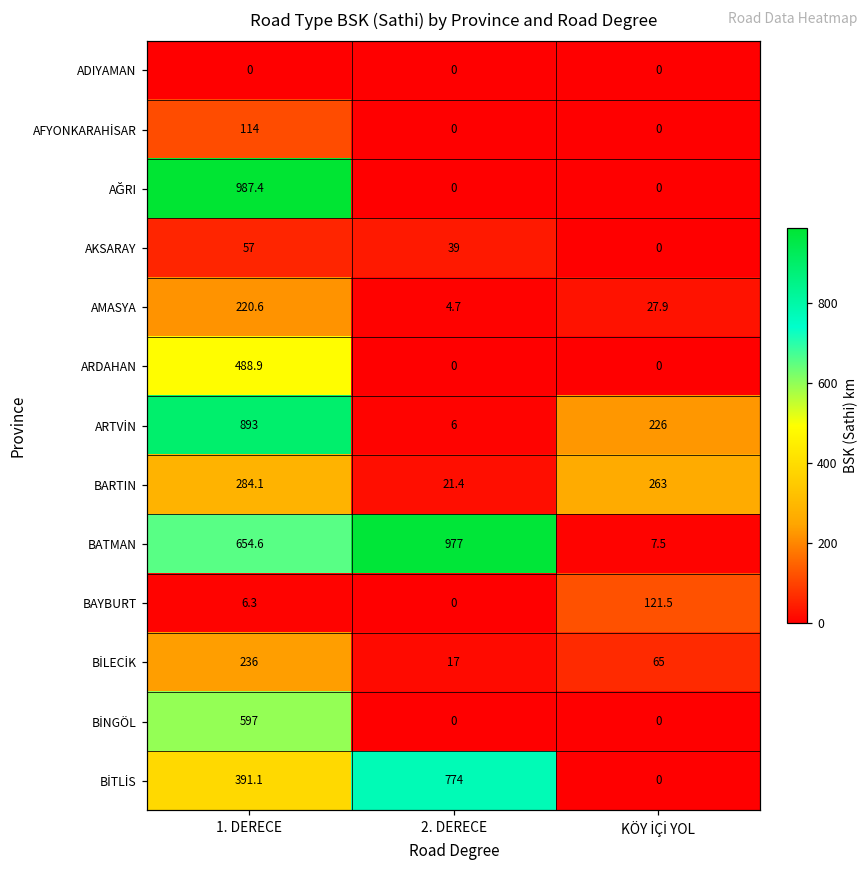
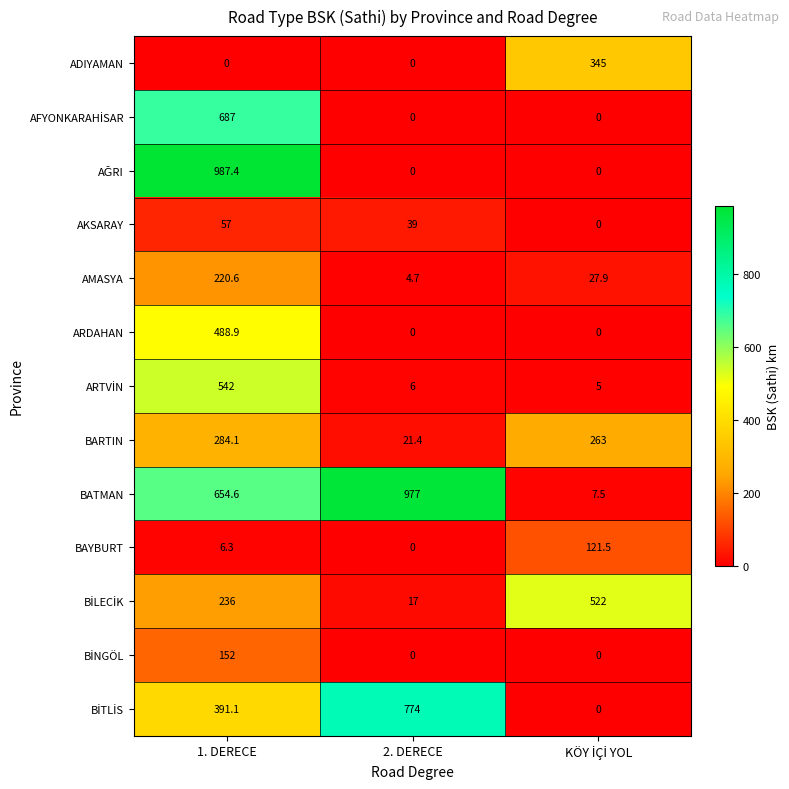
ADIYAMAN, KÖY İÇİ YOL: 0 -> 345
AFYONKARAHİSAR, 1. DERECE: 114 -> 687
ARTVİN, 1. DERECE: 893 -> 542
ARTVİN, KÖY İÇİ YOL: 226 -> 5
BİLECİK, KÖY İÇİ YOL: 65 -> 522
BİNGÖL, 1. DERECE: 597 -> 152
